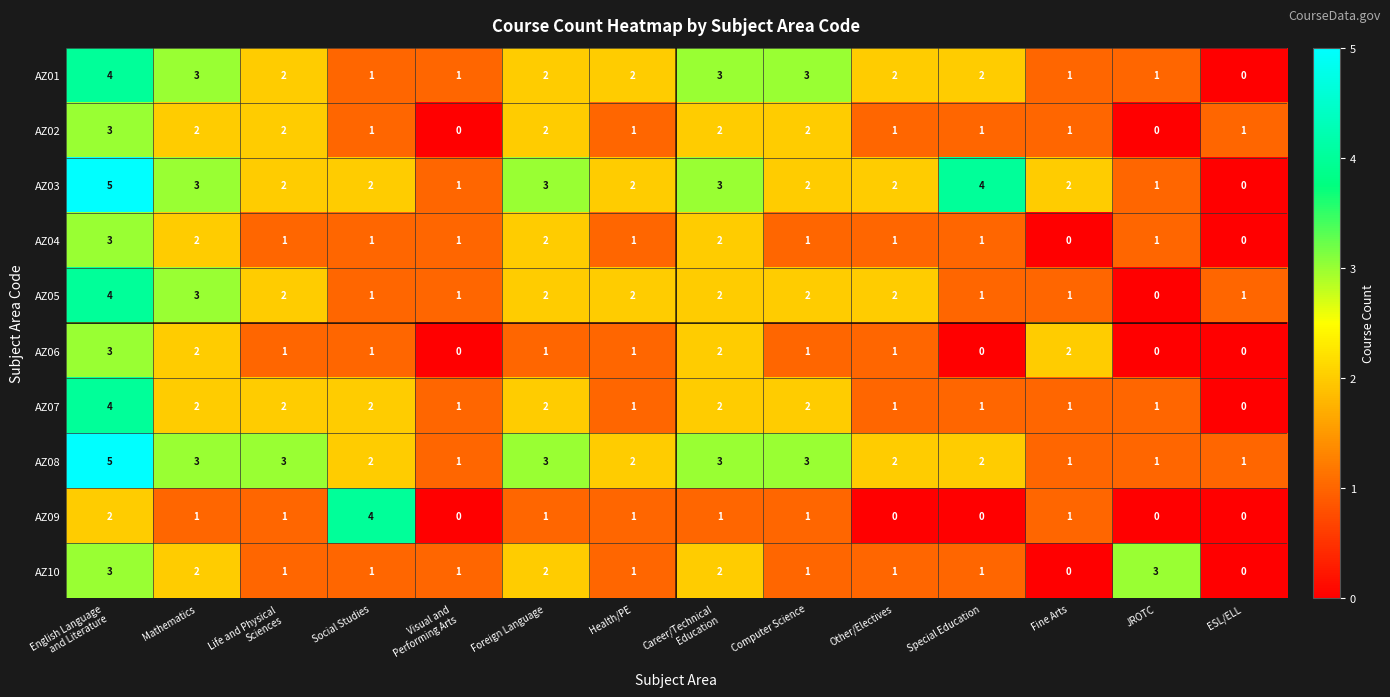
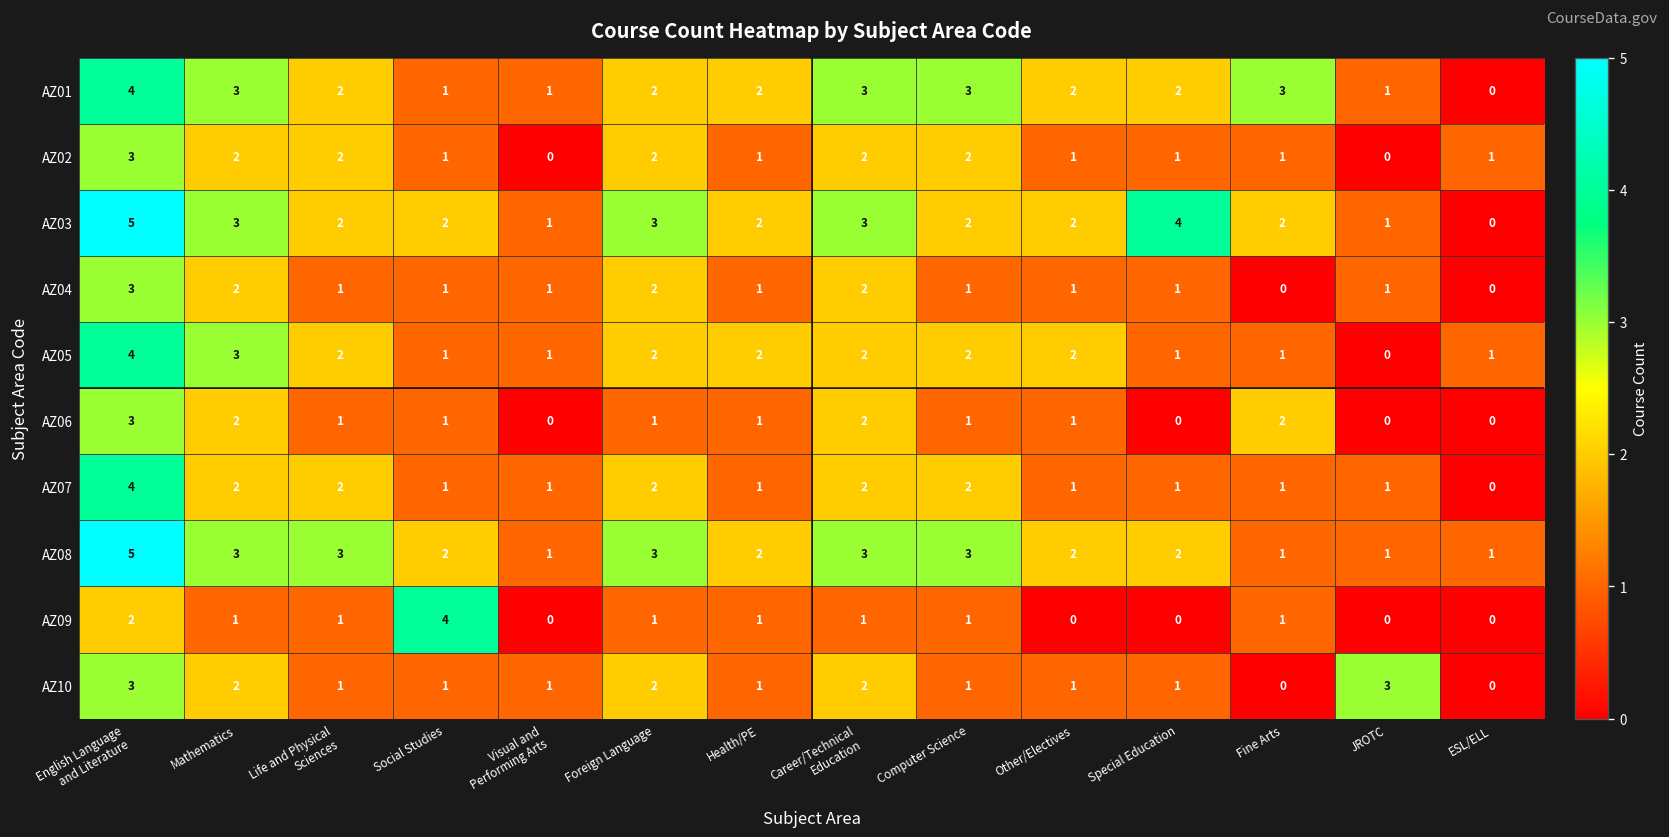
AZ01, Fine Arts: 1 -> 3
AZ07, Social Studies: 2 -> 1
